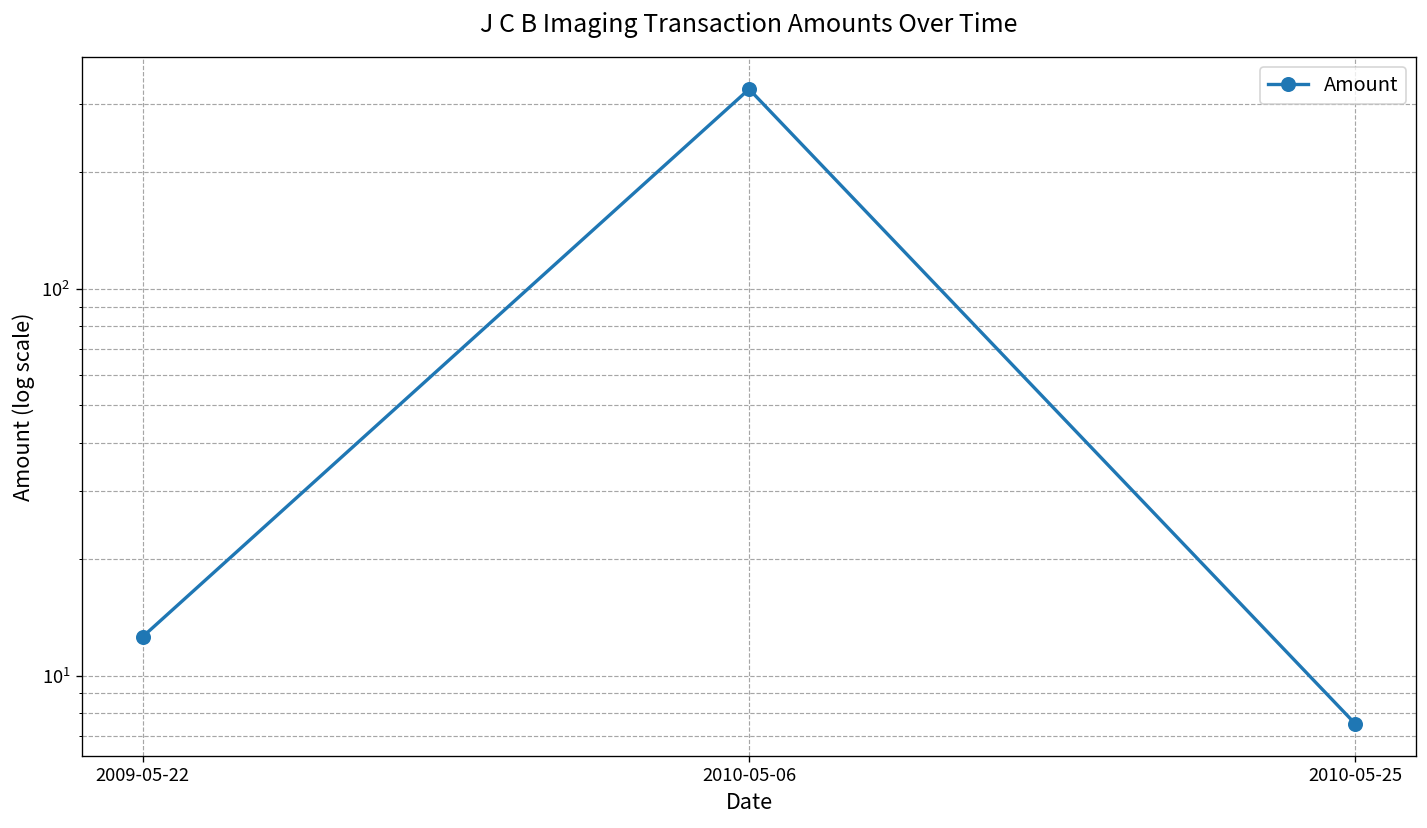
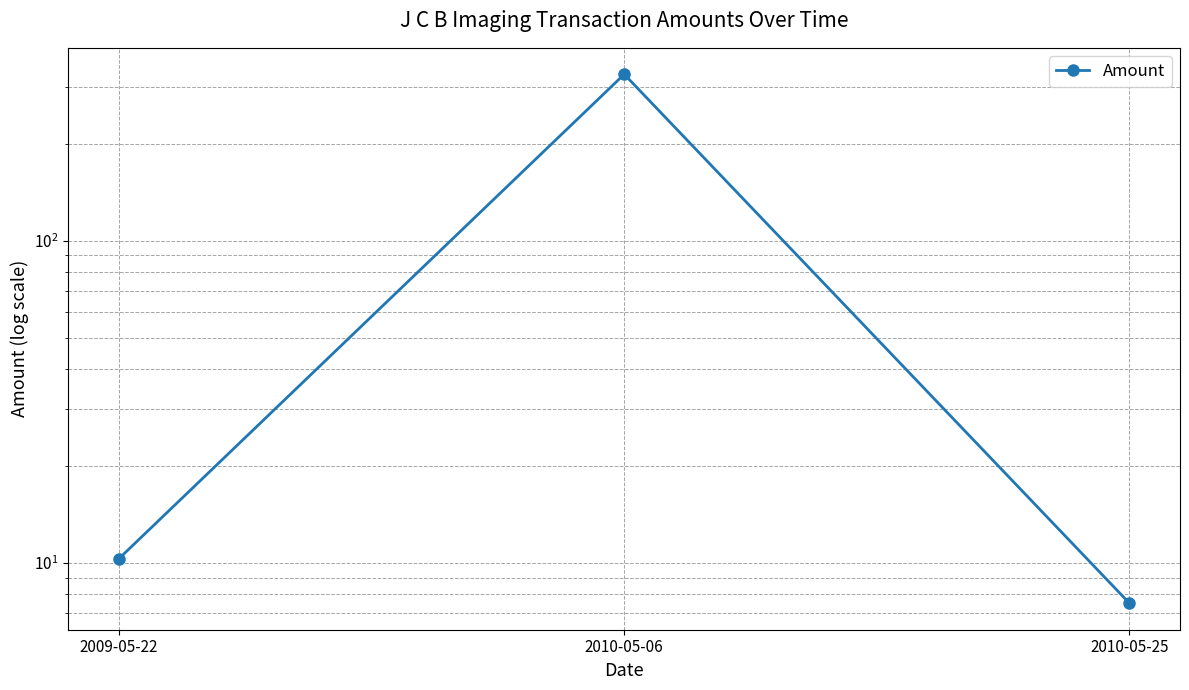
2009-05-22: 12.6 -> 10.3
